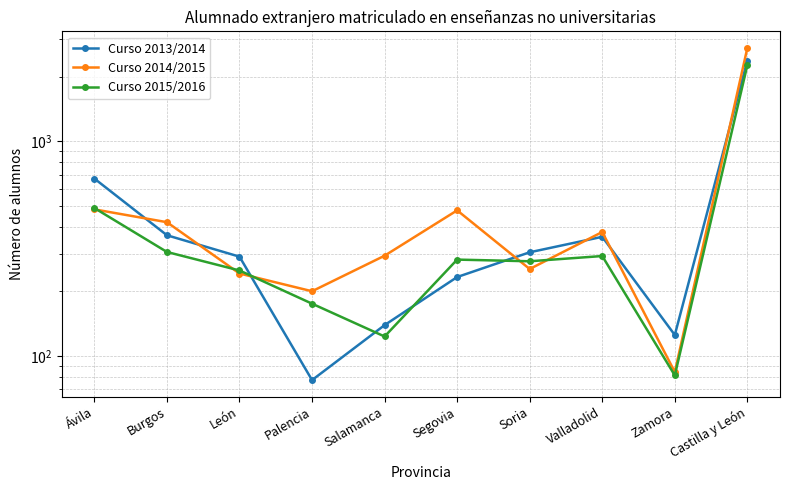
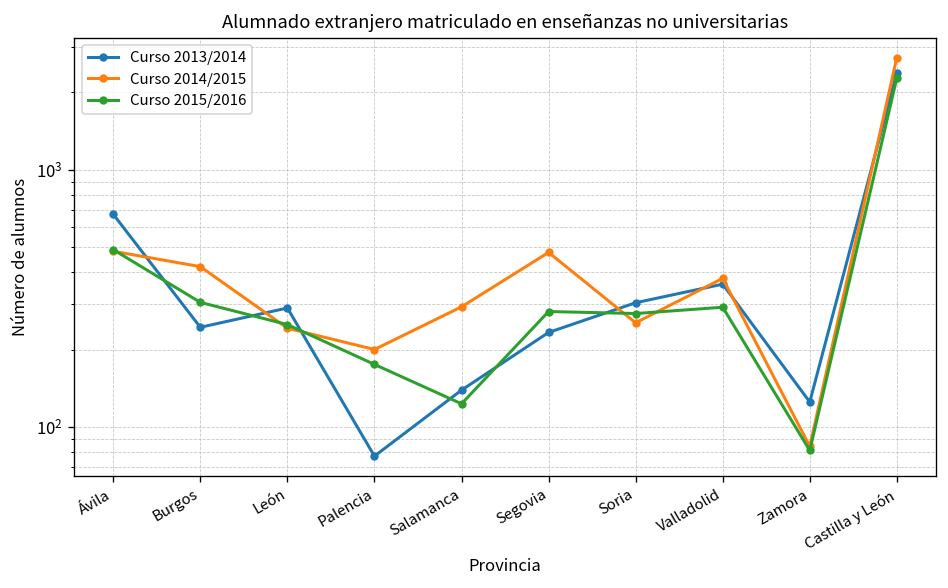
Curso 2013/2014, Burgos: 370 -> 240
